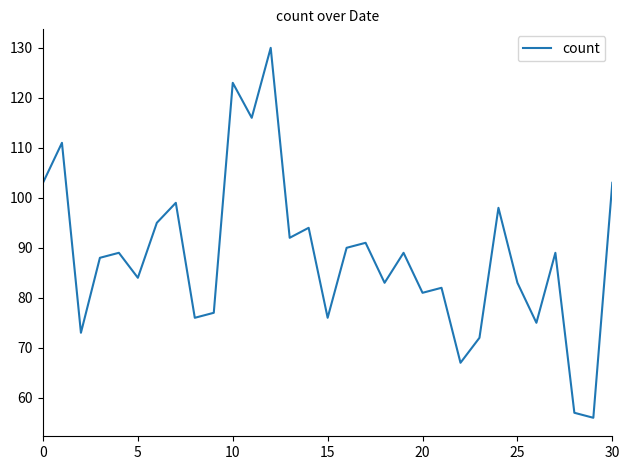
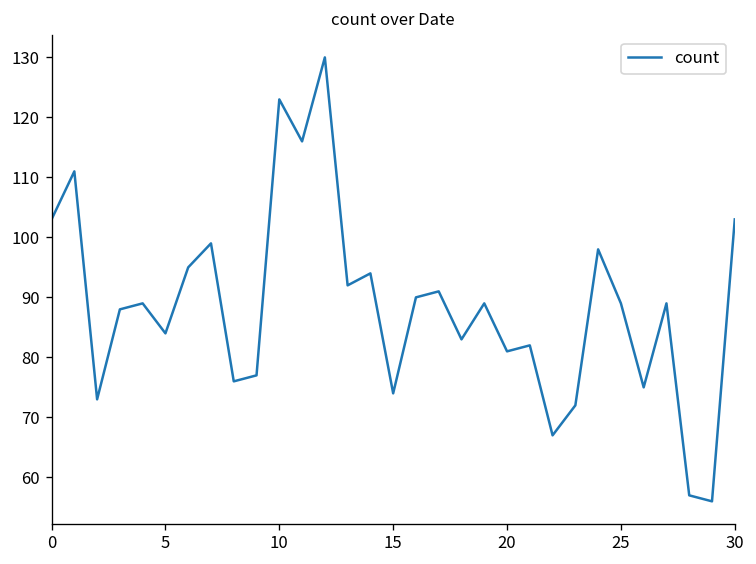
15: 76 -> 74
25: 83 -> 89
